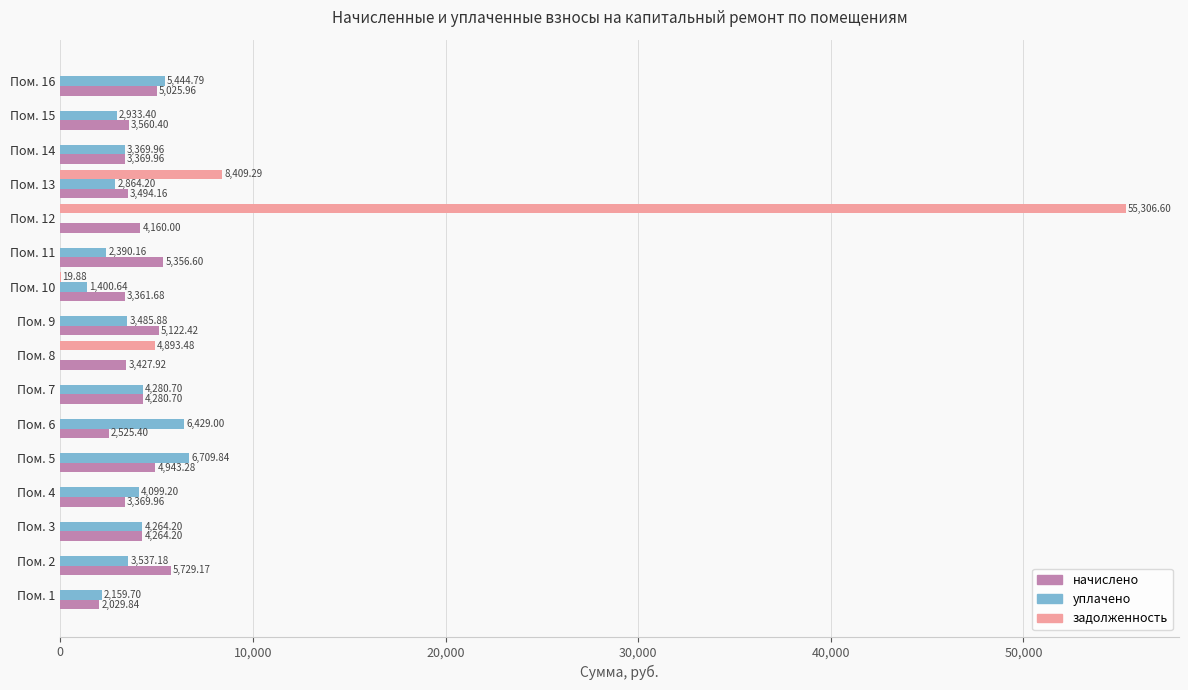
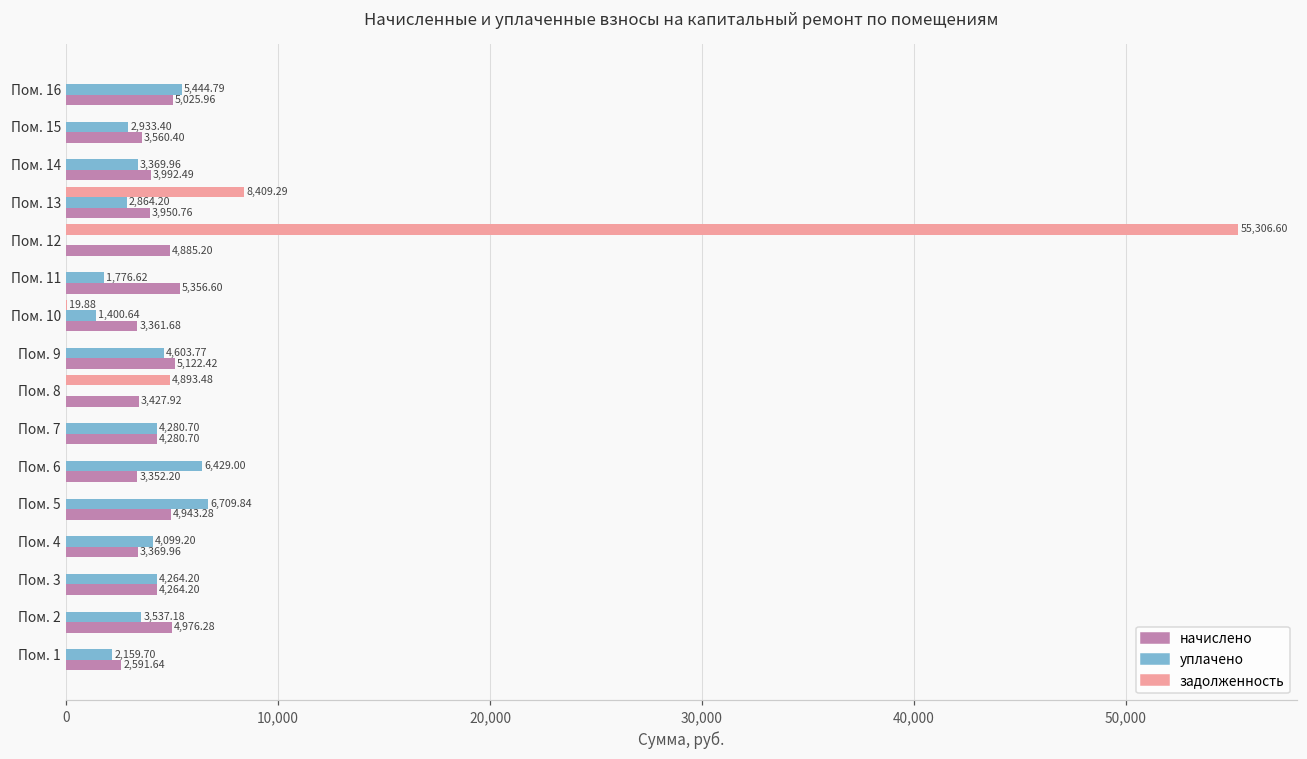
начислено, Пом. 14: 3,369.96 -> 3,992.49
начислено, Пом. 13: 3,494.16 -> 3,950.76
начислено, Пом. 12: 4,160.00 -> 4,885.20
уплачено, Пом. 11: 2,390.16 -> 1,776.62
уплачено, Пом. 9: 3,485.88 -> 4,603.77
начислено, Пом. 6: 2,525.40 -> 3,352.20
начислено, Пом. 2: 5,729.17 -> 4,976.28
начислено, Пом. 1: 2,029.84 -> 2,591.64
